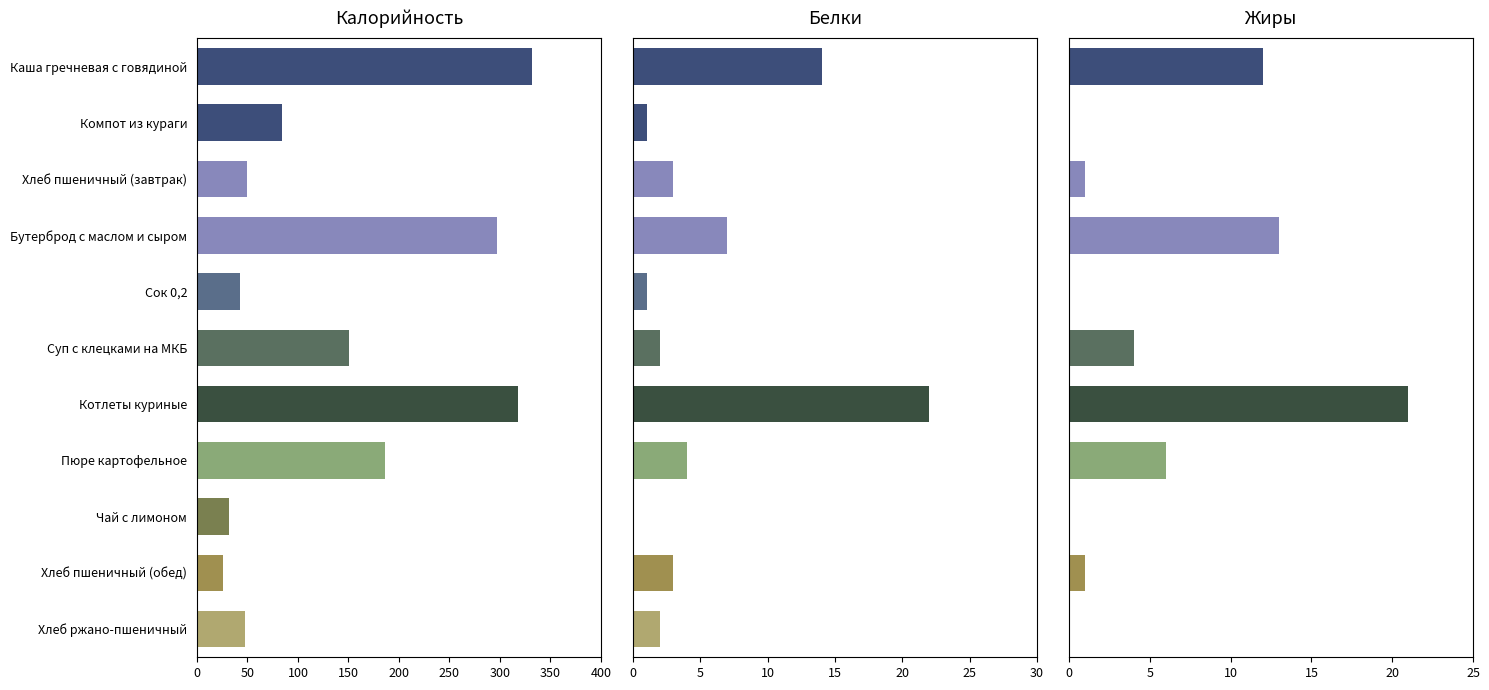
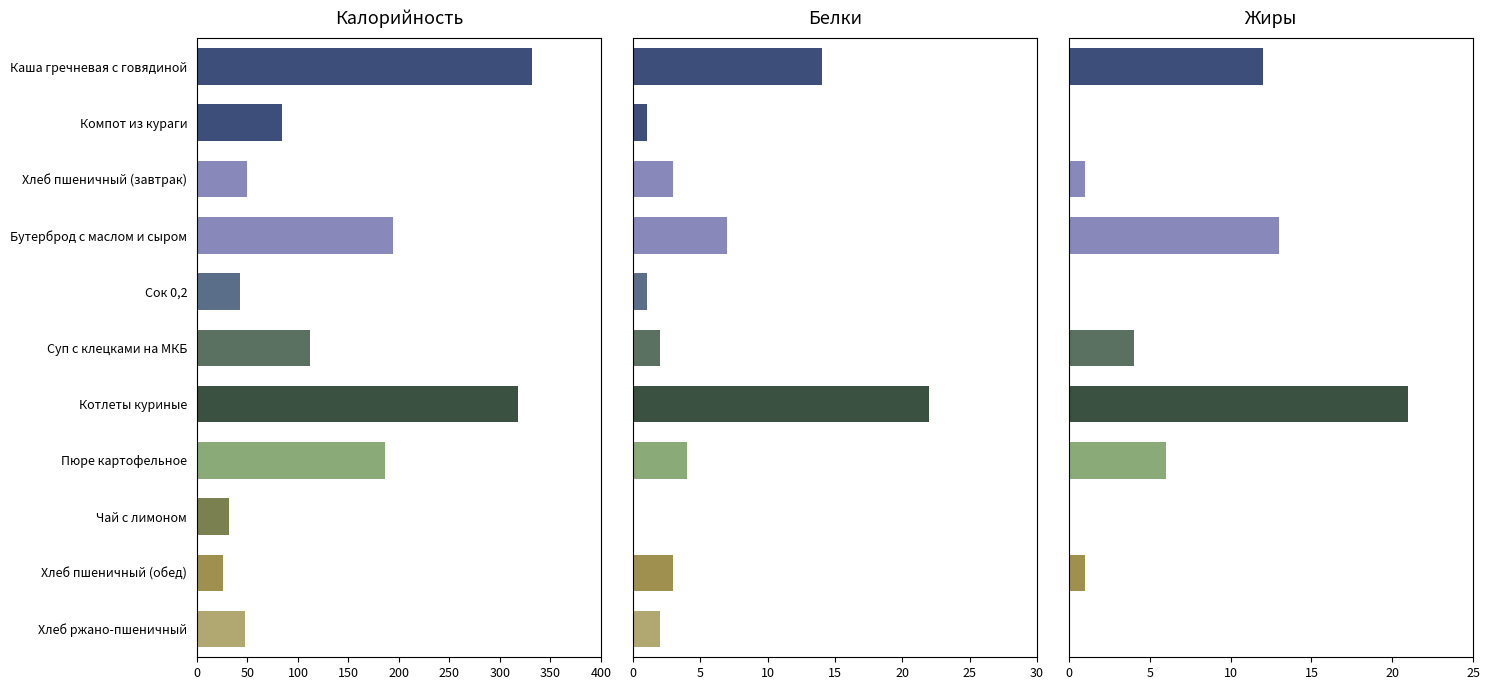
Калорийность, Бутерброд с маслом и сыром: 297 -> 194
Калорийность, Суп с клецками на МКБ: 151 -> 112
